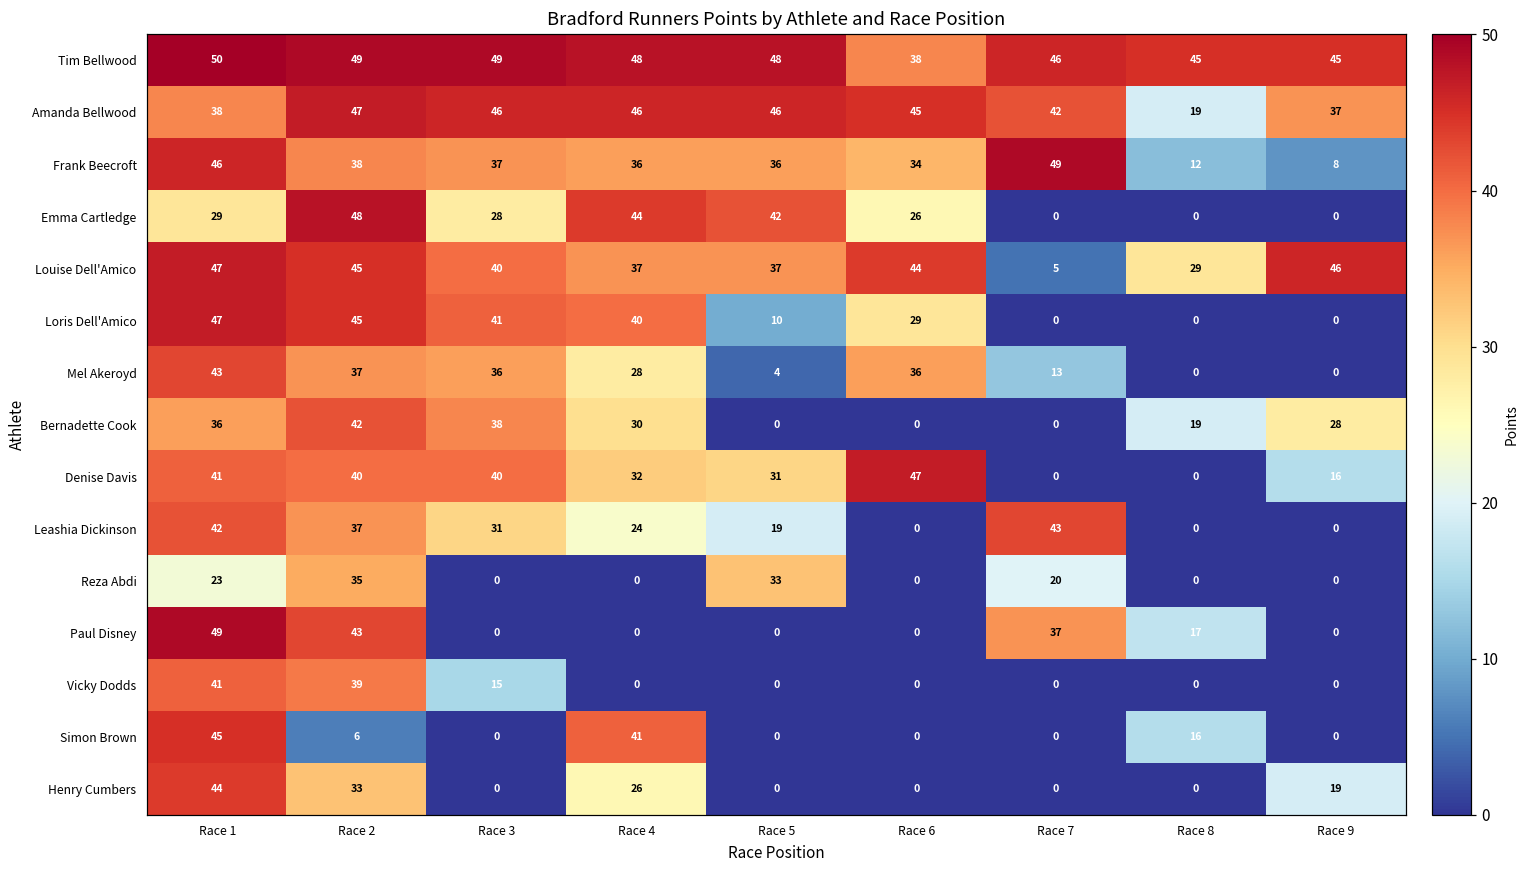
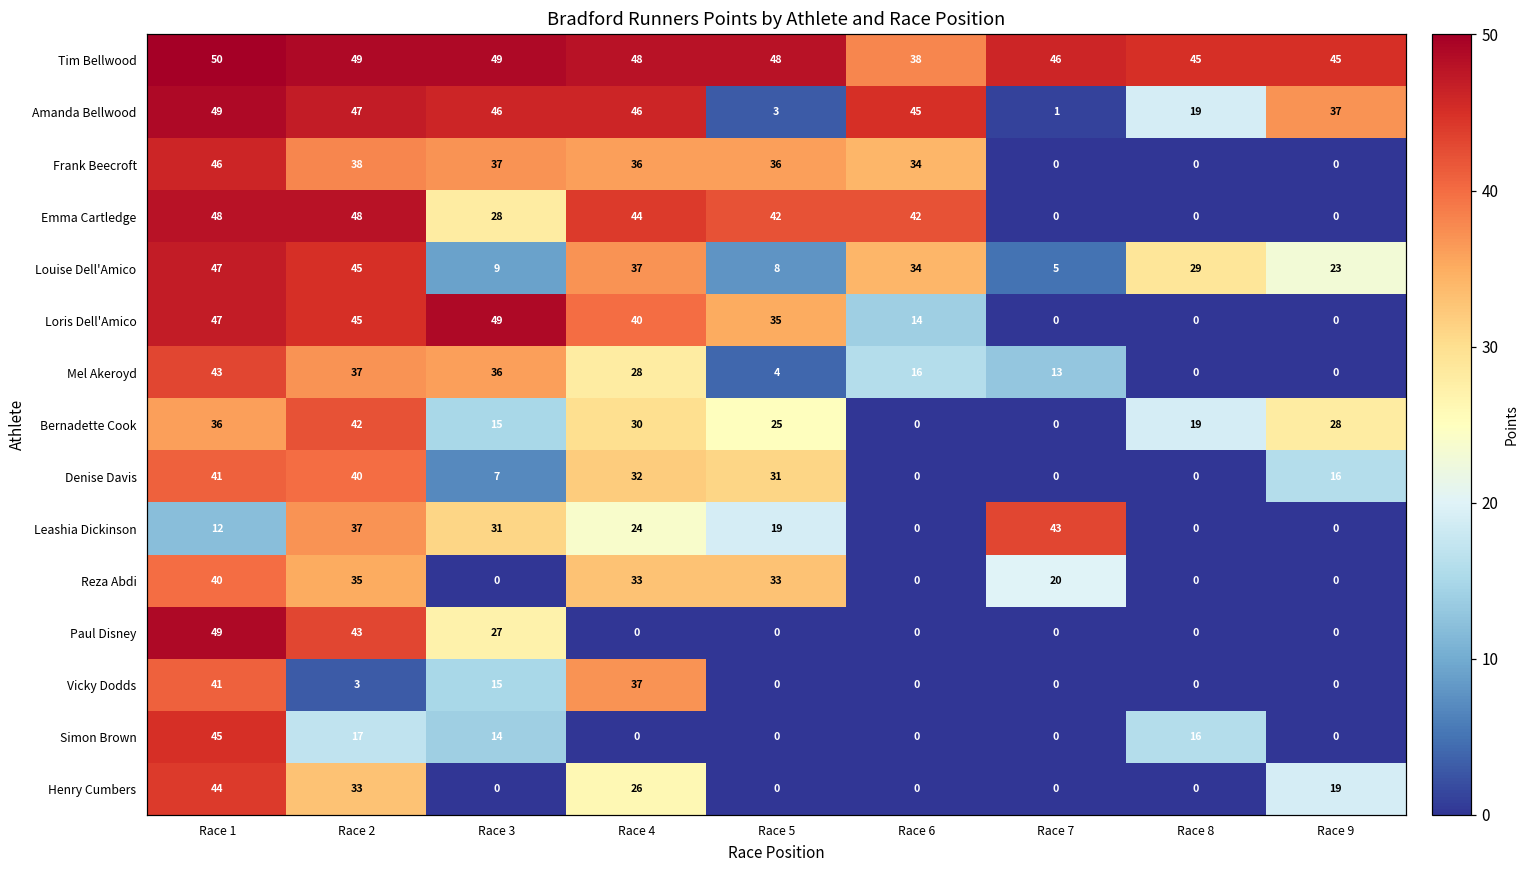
Amanda Bellwood, Race 1: 38 -> 49
Amanda Bellwood, Race 5: 46 -> 3
Amanda Bellwood, Race 7: 42 -> 1
Frank Beecroft, Race 7: 49 -> 0
Frank Beecroft, Race 8: 12 -> 0
Frank Beecroft, Race 9: 8 -> 0
Emma Cartledge, Race 1: 29 -> 48
Emma Cartledge, Race 6: 26 -> 42
Louise Dell'Amico, Race 3: 40 -> 9
Louise Dell'Amico, Race 5: 37 -> 8
Louise Dell'Amico, Race 6: 44 -> 34
Louise Dell'Amico, Race 9: 46 -> 23
Loris Dell'Amico, Race 3: 41 -> 49
Loris Dell'Amico, Race 5: 10 -> 35
Loris Dell'Amico, Race 6: 29 -> 14
Mel Akeroyd, Race 6: 36 -> 16
Bernadette Cook, Race 3: 38 -> 15
Bernadette Cook, Race 5: 0 -> 25
Denise Davis, Race 3: 40 -> 7
Denise Davis, Race 6: 47 -> 0
Leashia Dickinson, Race 1: 42 -> 12
Reza Abdi, Race 1: 23 -> 40
Reza Abdi, Race 4: 0 -> 33
Paul Disney, Race 3: 0 -> 27
Paul Disney, Race 7: 37 -> 0
Paul Disney, Race 8: 17 -> 0
Vicky Dodds, Race 2: 39 -> 3
Vicky Dodds, Race 4: 0 -> 37
Simon Brown, Race 2: 6 -> 17
Simon Brown, Race 3: 0 -> 14
Simon Brown, Race 4: 41 -> 0
